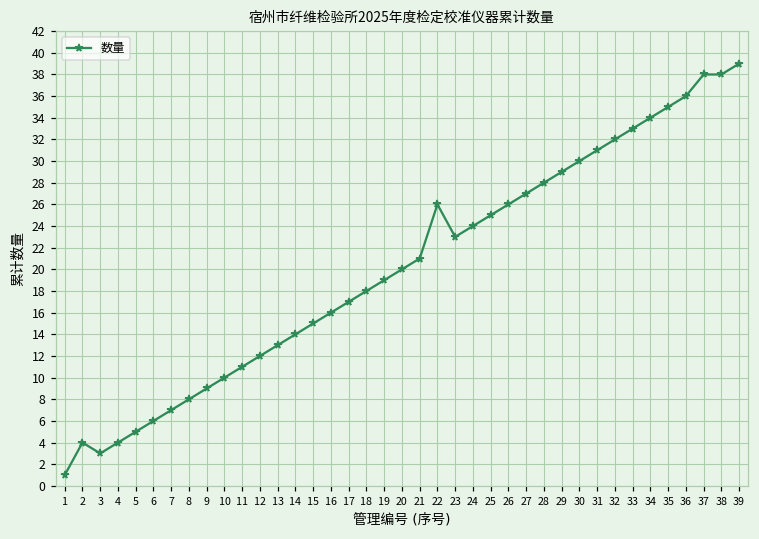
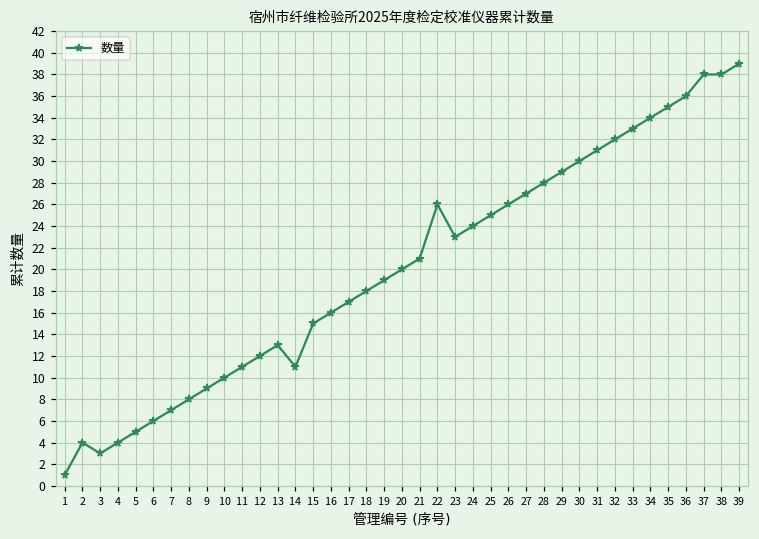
14: 14 -> 11
